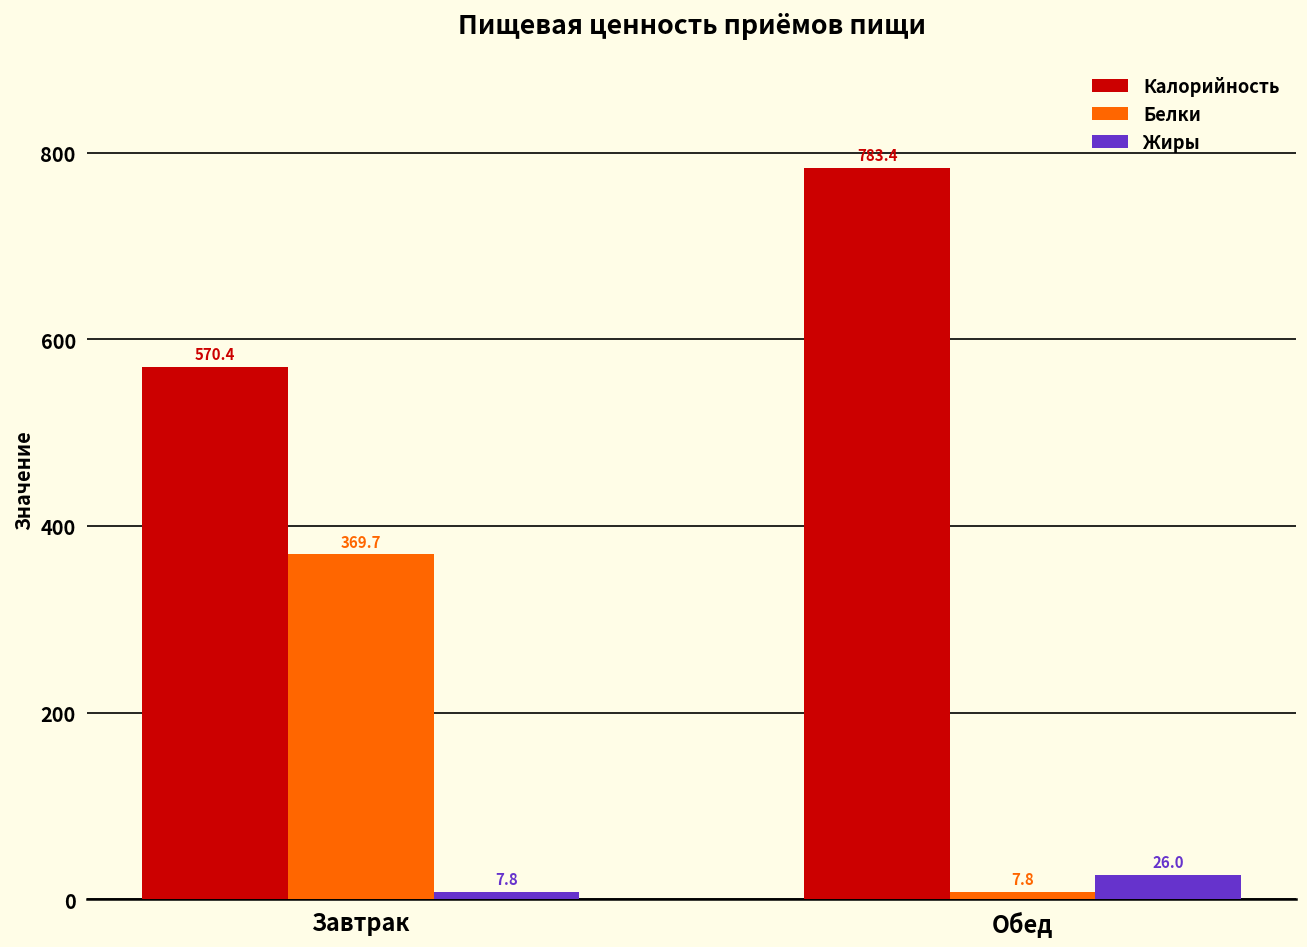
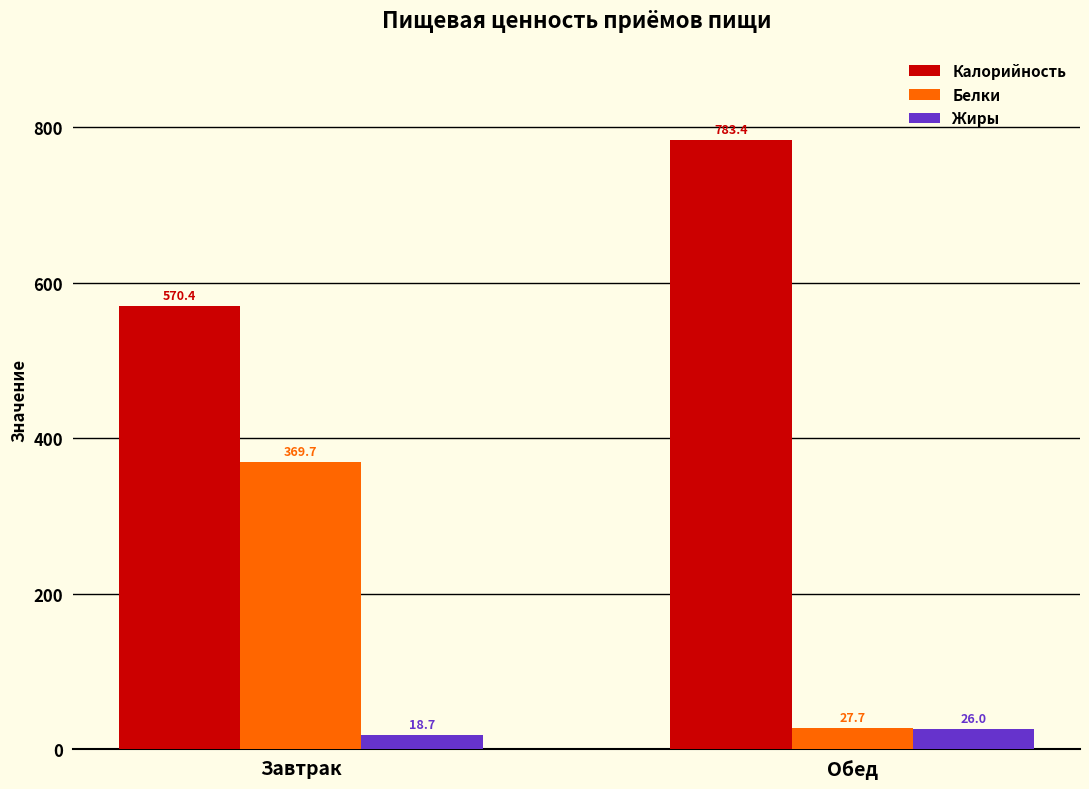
Жиры, Завтрак: 7.8 -> 18.7
Белки, Обед: 7.8 -> 27.7
